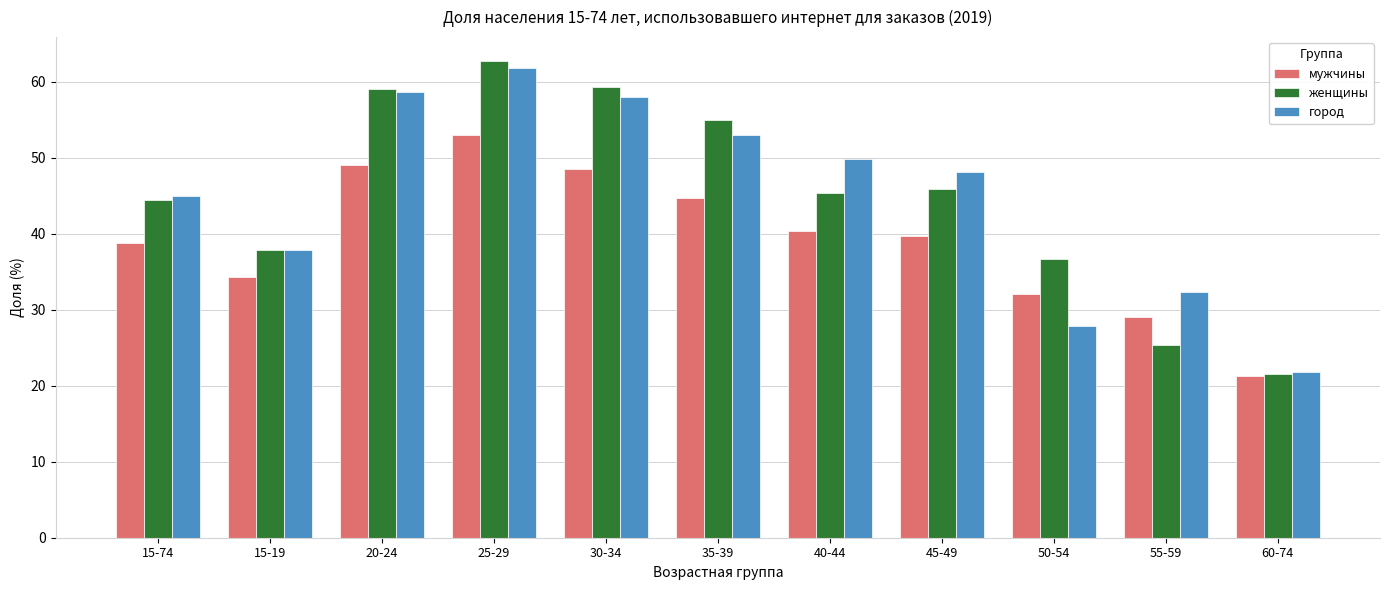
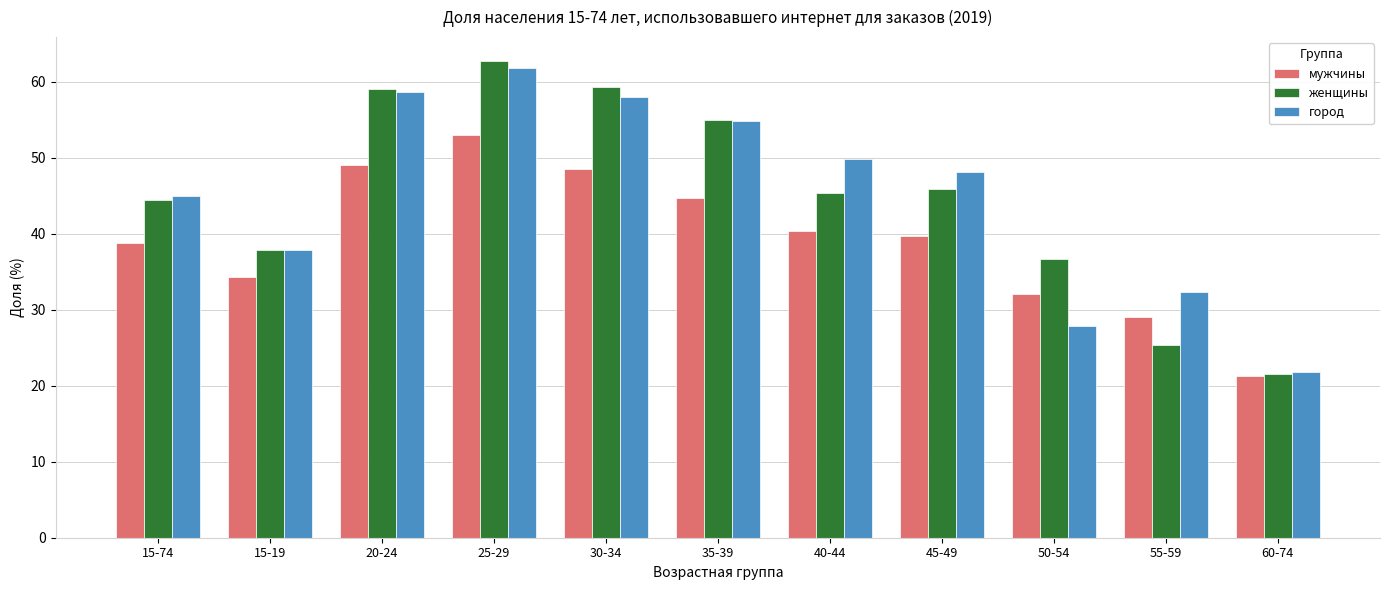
город, 35-39: 53 -> 55
